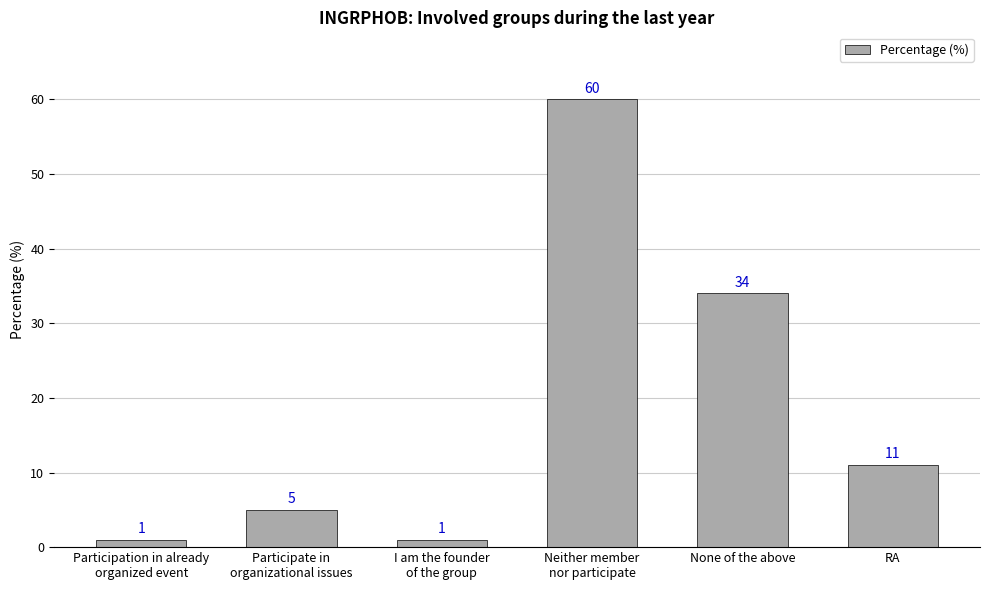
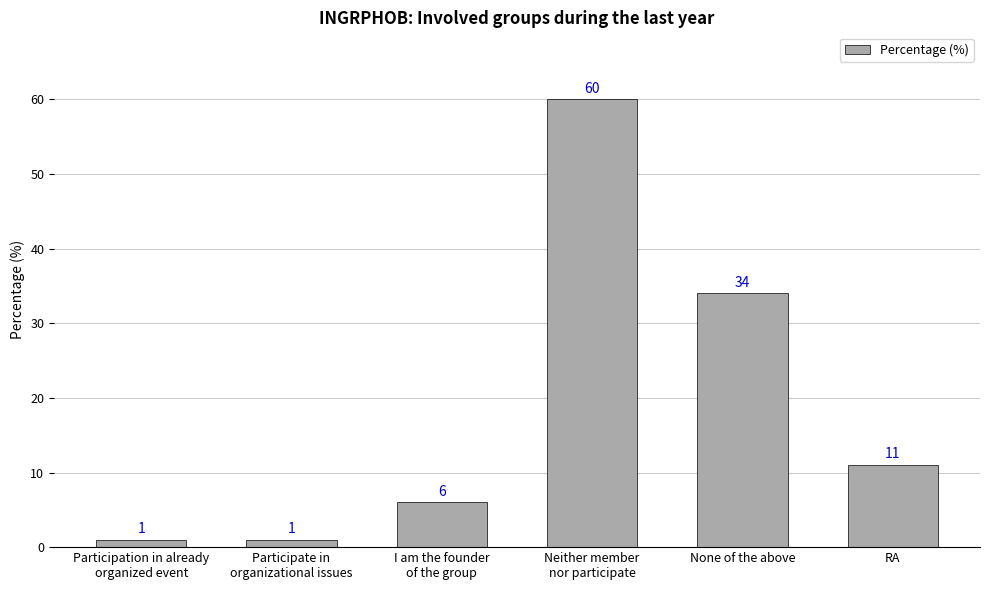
Participate in organizational issues: 5 -> 1
I am the founder of the group: 1 -> 6
